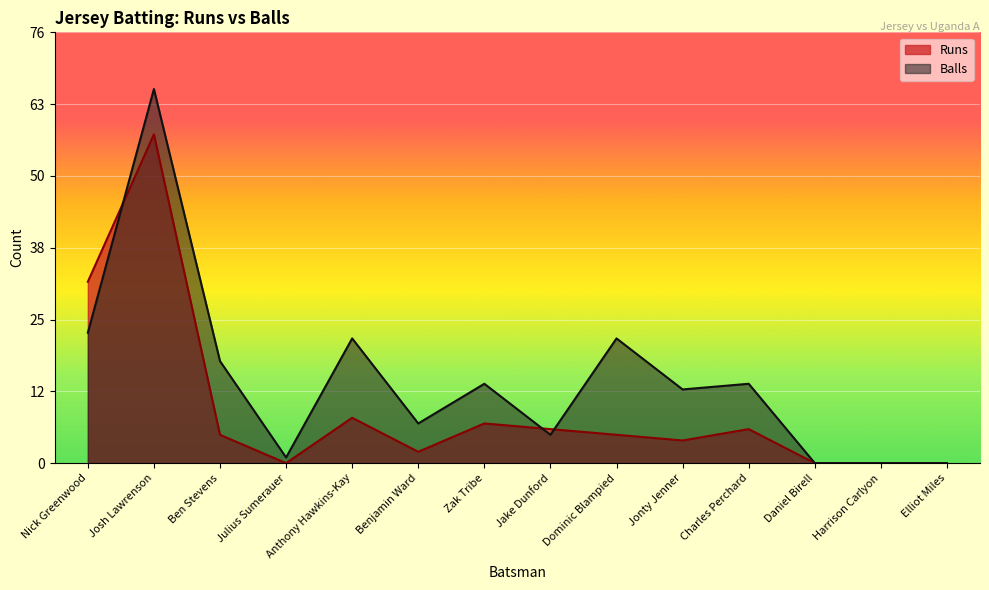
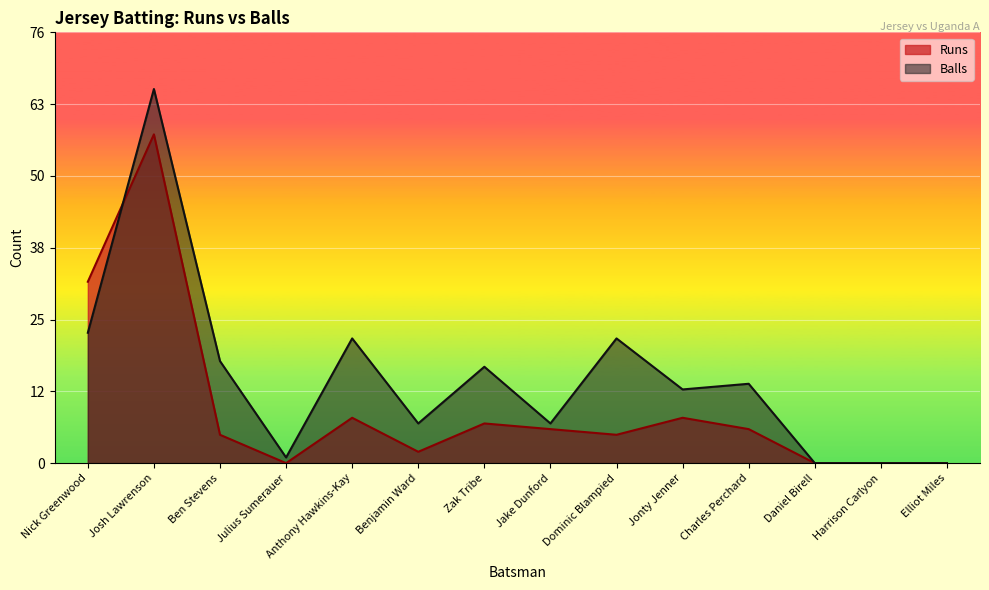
Balls, Zak Tribe: 14 -> 17
Balls, Jake Dunford: 5 -> 7
Runs, Jonty Jenner: 4 -> 8
